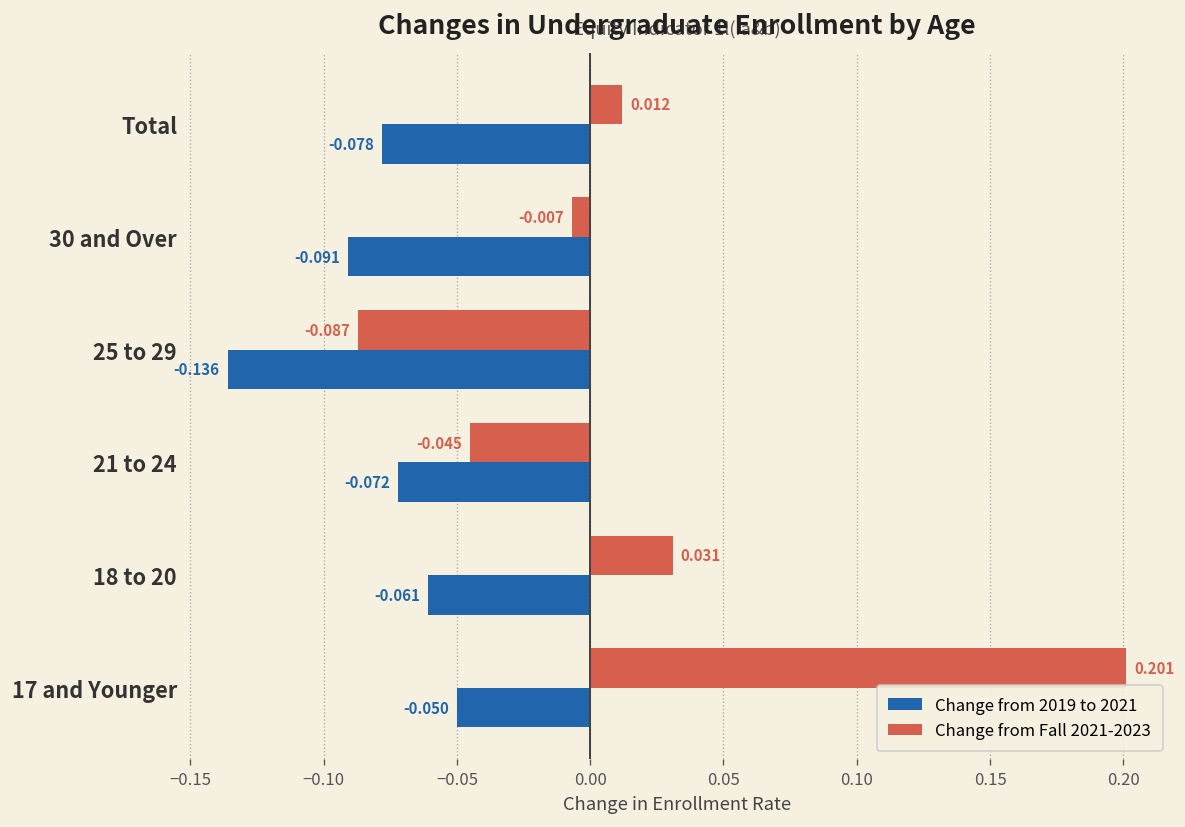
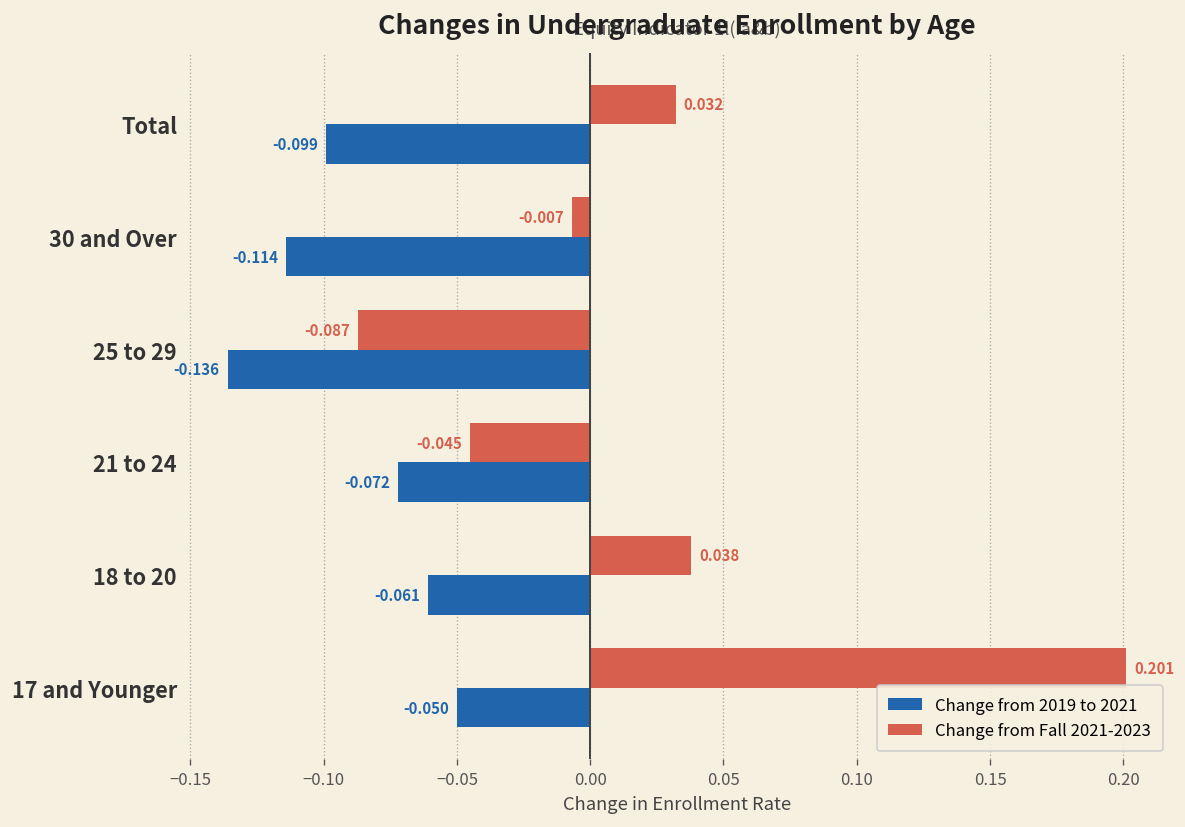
Change from Fall 2021-2023, Total: 0.012 -> 0.032
Change from 2019 to 2021, Total: -0.078 -> -0.099
Change from 2019 to 2021, 30 and Over: -0.091 -> -0.114
Change from Fall 2021-2023, 18 to 20: 0.031 -> 0.038
